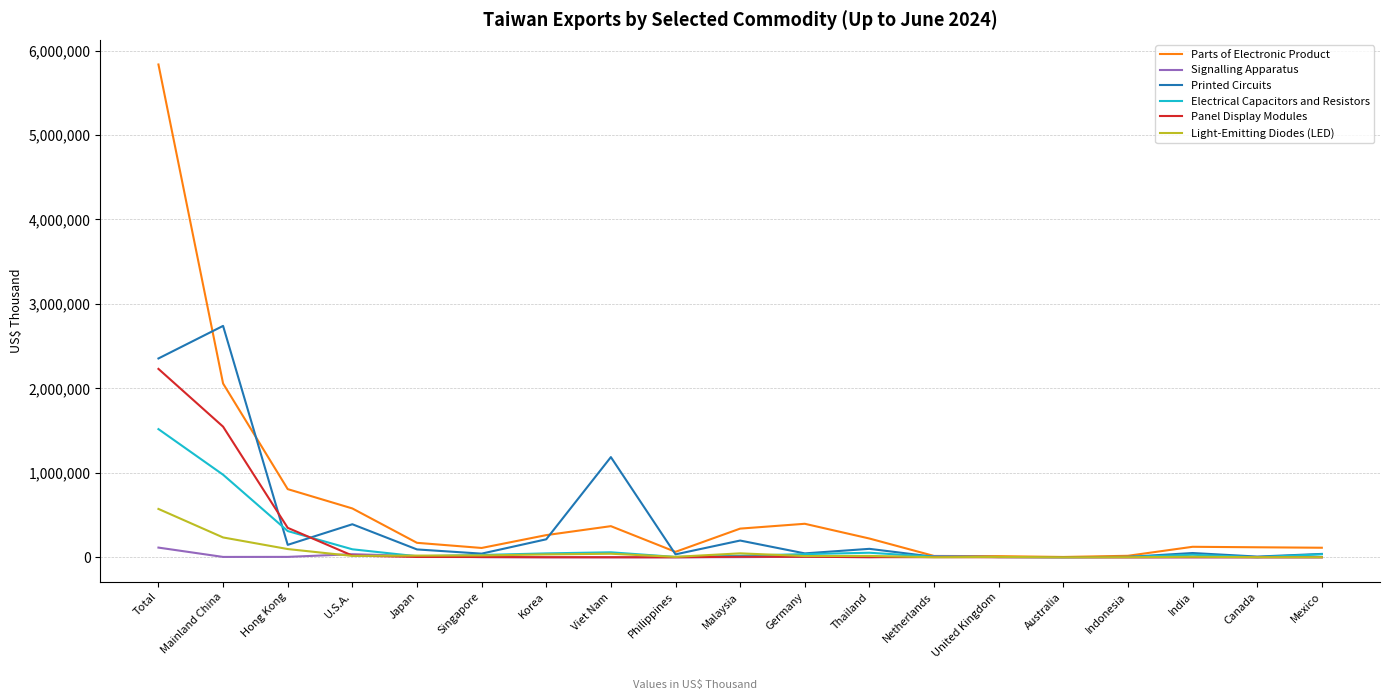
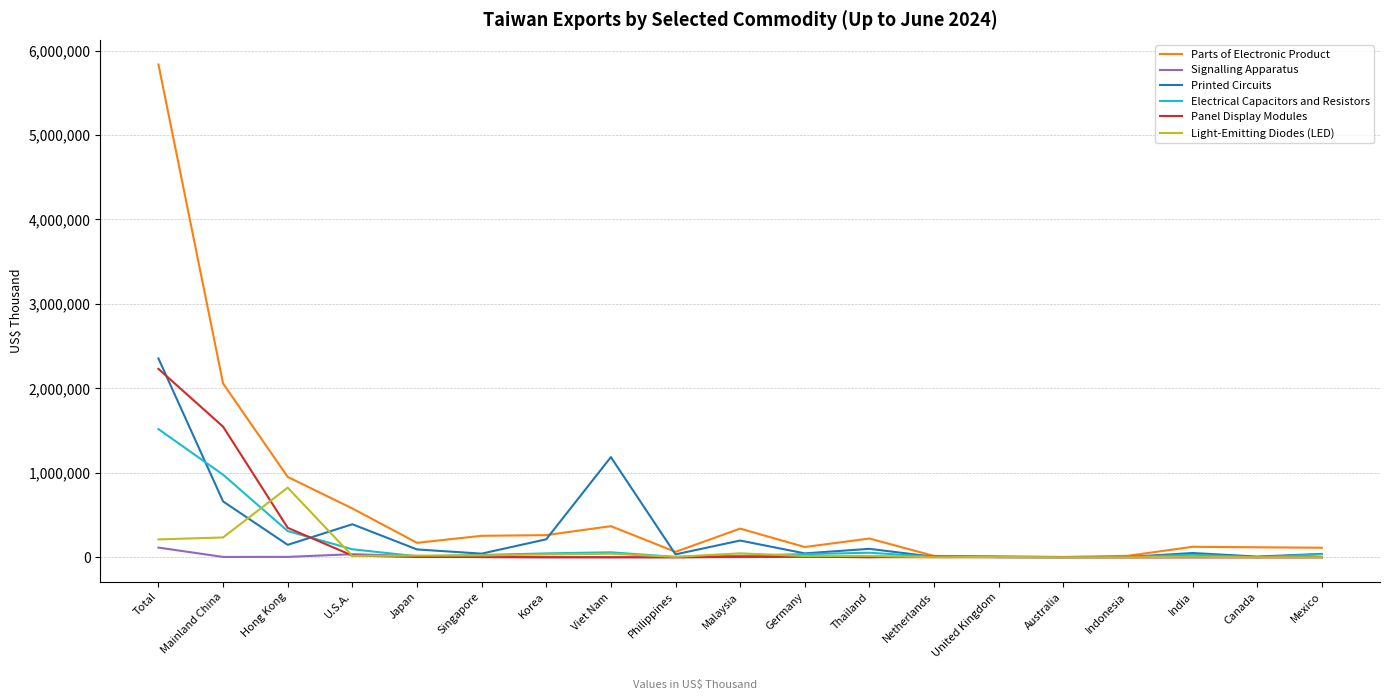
Light-Emitting Diodes (LED), Total: 600,000 -> 200,000
Printed Circuits, Mainland China: 2,700,000 -> 700,000
Parts of Electronic Product, Hong Kong: 800,000 -> 1,000,000
Light-Emitting Diodes (LED), Hong Kong: 100,000 -> 800,000
Parts of Electronic Product, Singapore: 100,000 -> 300,000
Parts of Electronic Product, Germany: 400,000 -> 100,000
